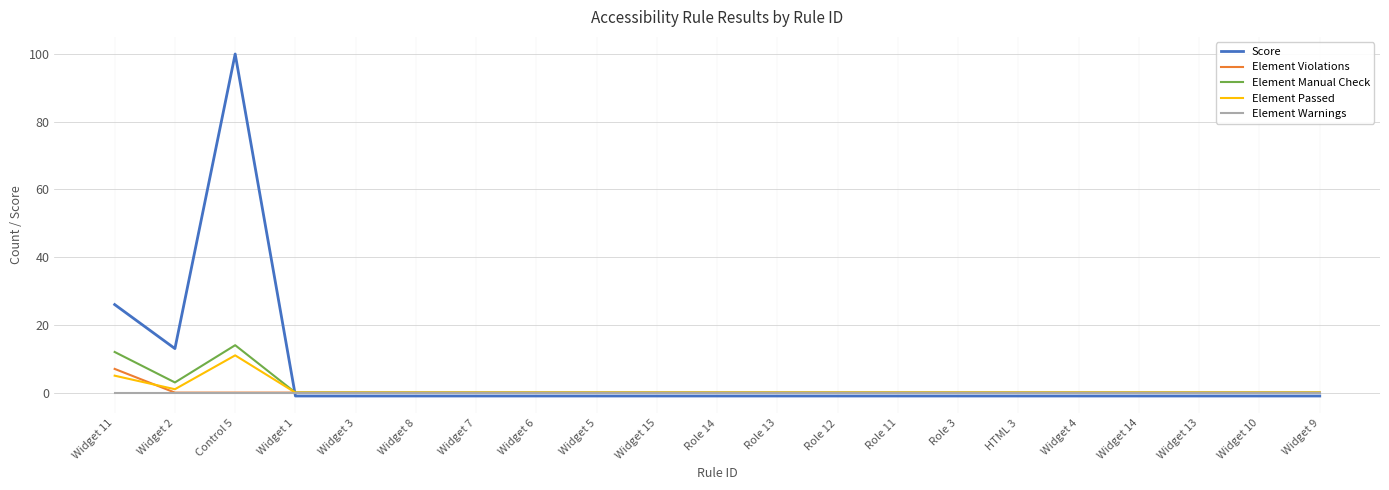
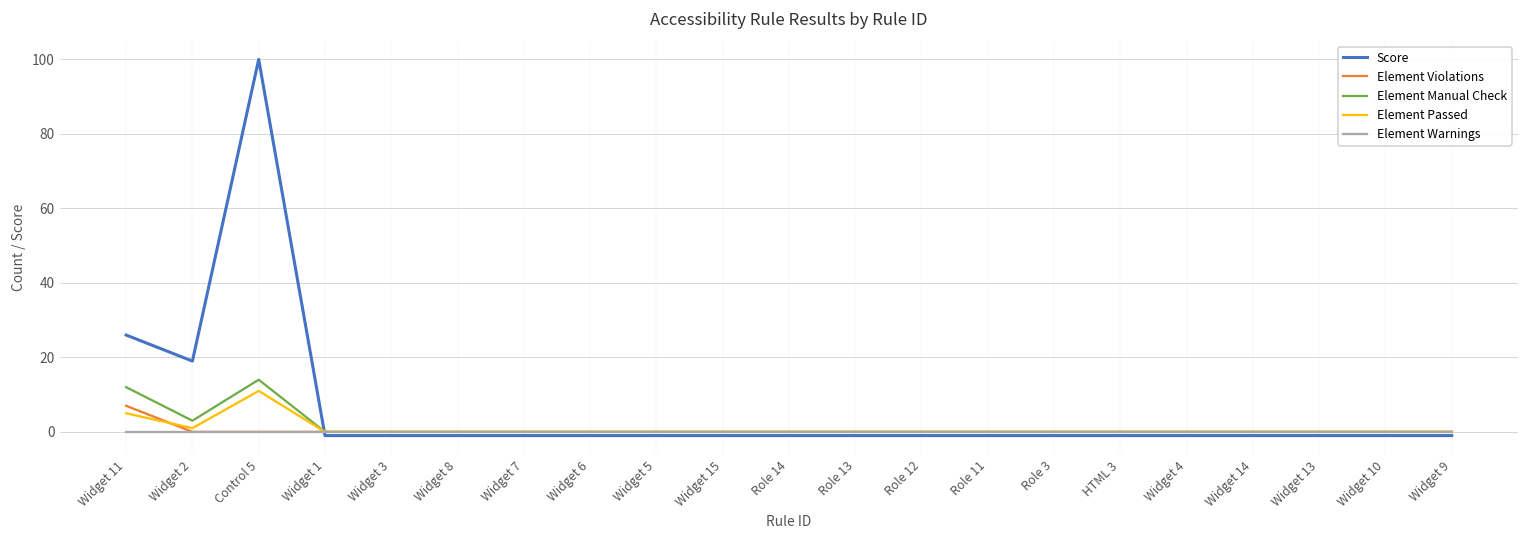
Score, Widget 2: 13 -> 19
